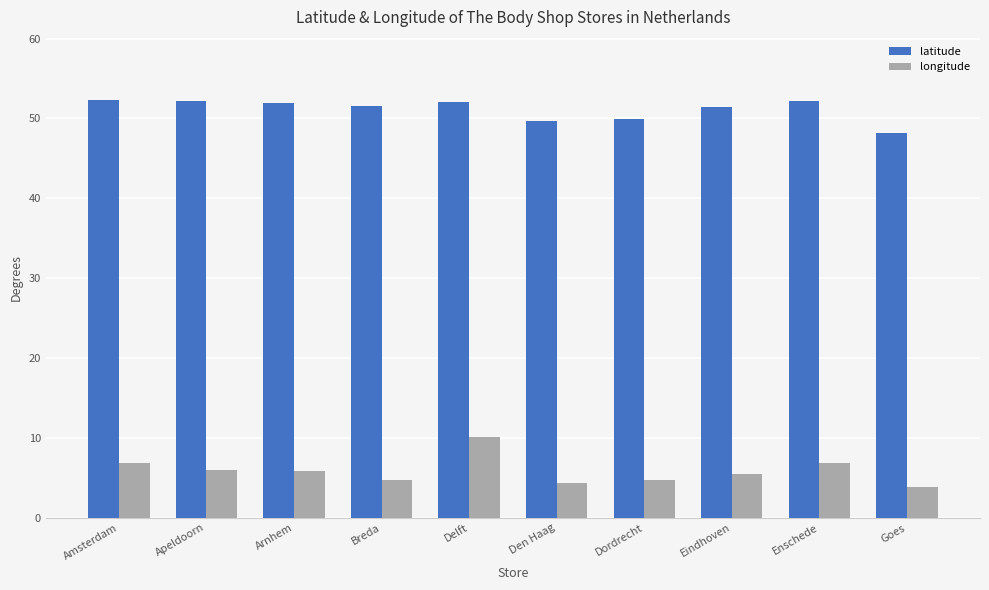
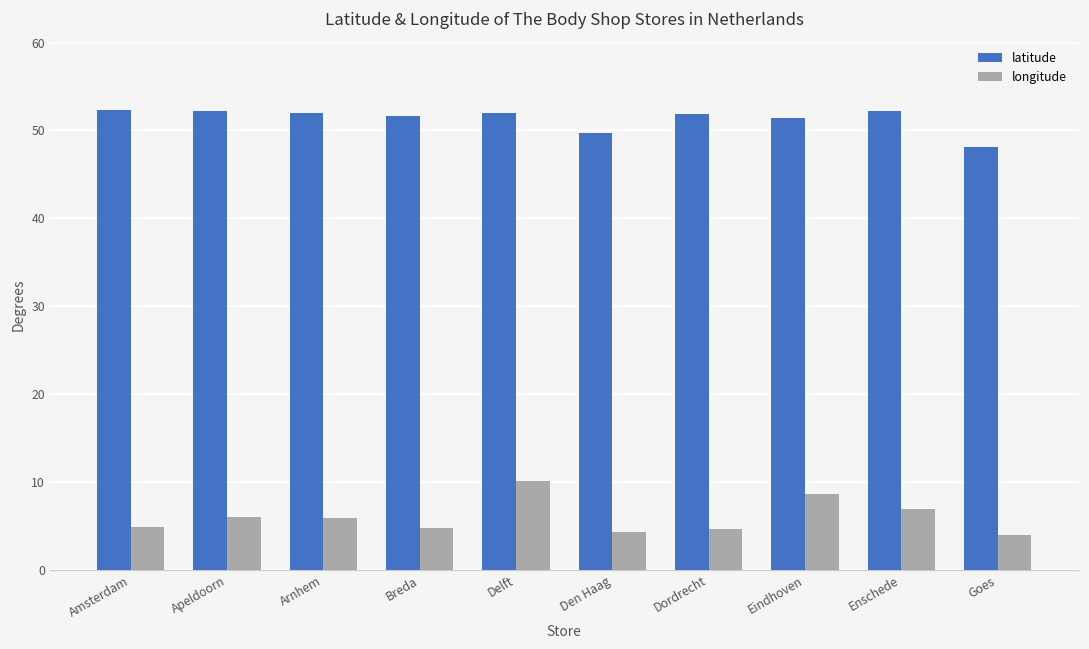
longitude, Amsterdam: 7 -> 5
latitude, Dordrecht: 50 -> 52
longitude, Eindhoven: 5 -> 9
